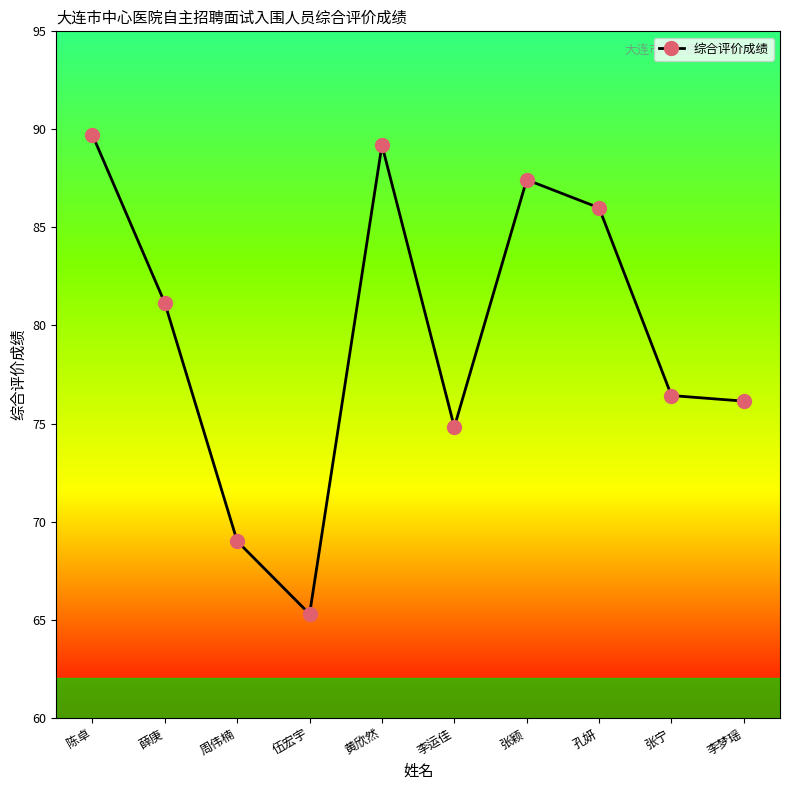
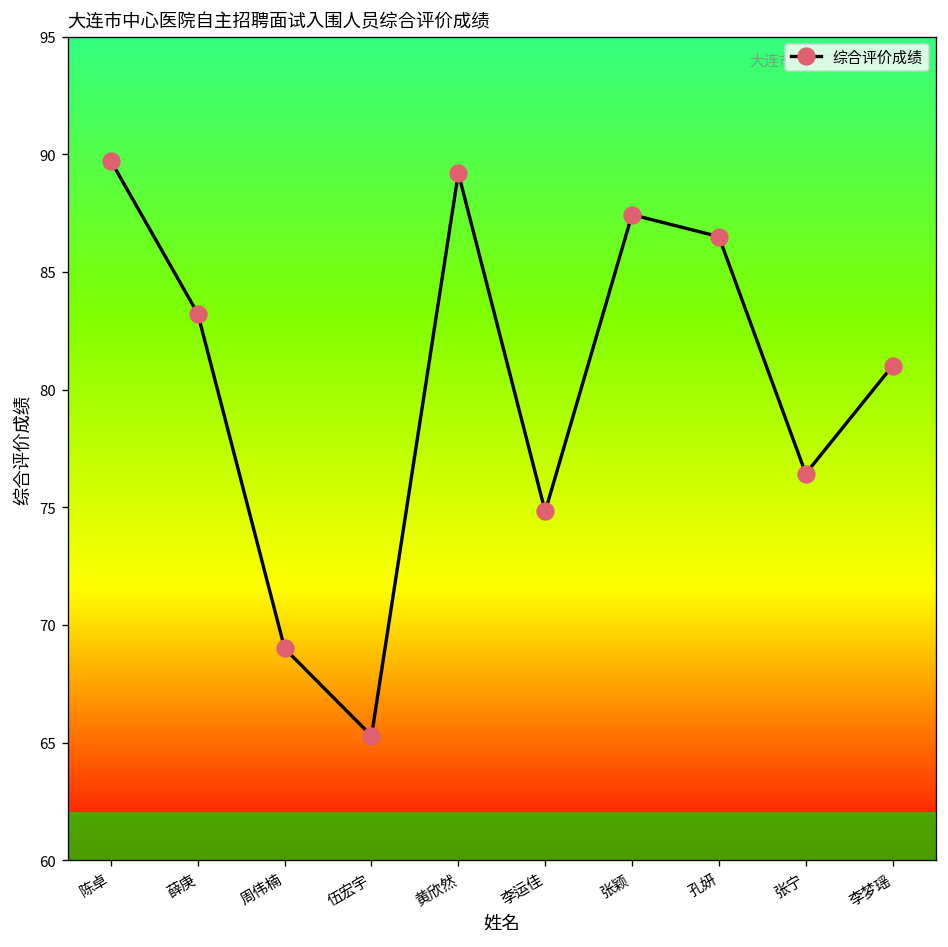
薛庚: 81.1 -> 83.2
孔妍: 86.0 -> 86.5
李梦瑶: 76.1 -> 81.0
